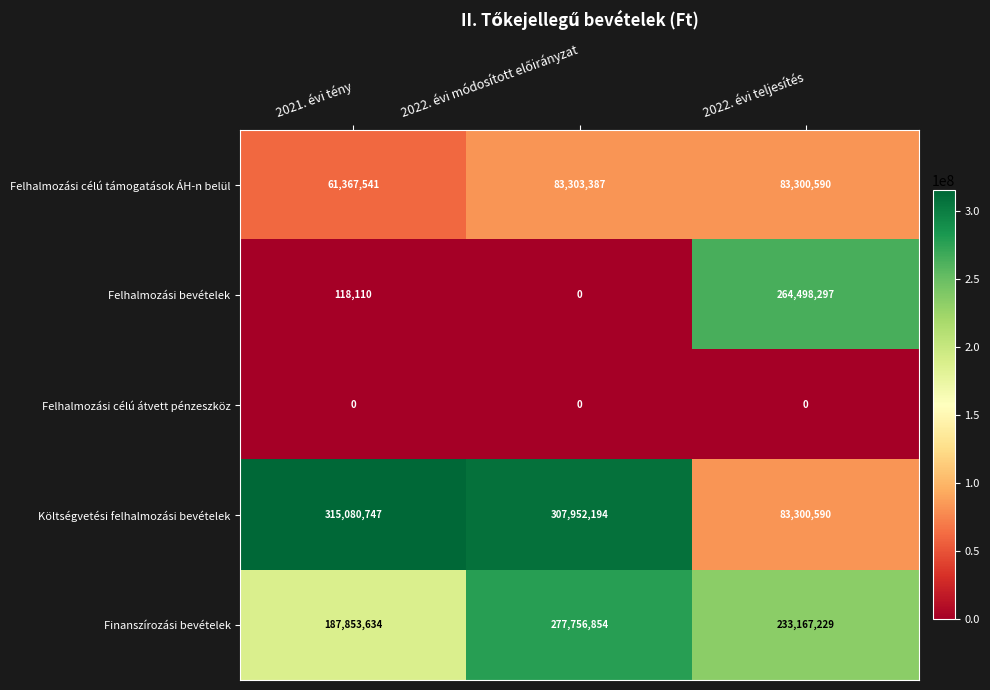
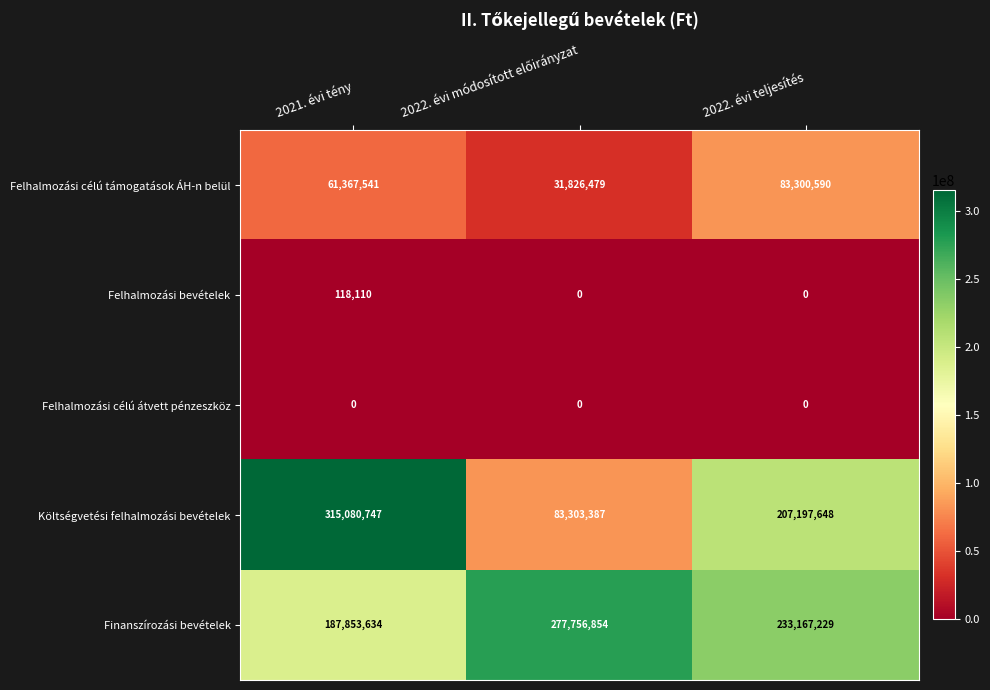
Felhalmozási célú támogatások ÁH-n belül, 2022. évi módosított előirányzat: 83,303,387 -> 31,826,479
Felhalmozási bevételek, 2022. évi teljesítés: 264,498,297 -> 0
Költségvetési felhalmozási bevételek, 2022. évi módosított előirányzat: 307,952,194 -> 83,303,387
Költségvetési felhalmozási bevételek, 2022. évi teljesítés: 83,300,590 -> 207,197,648
